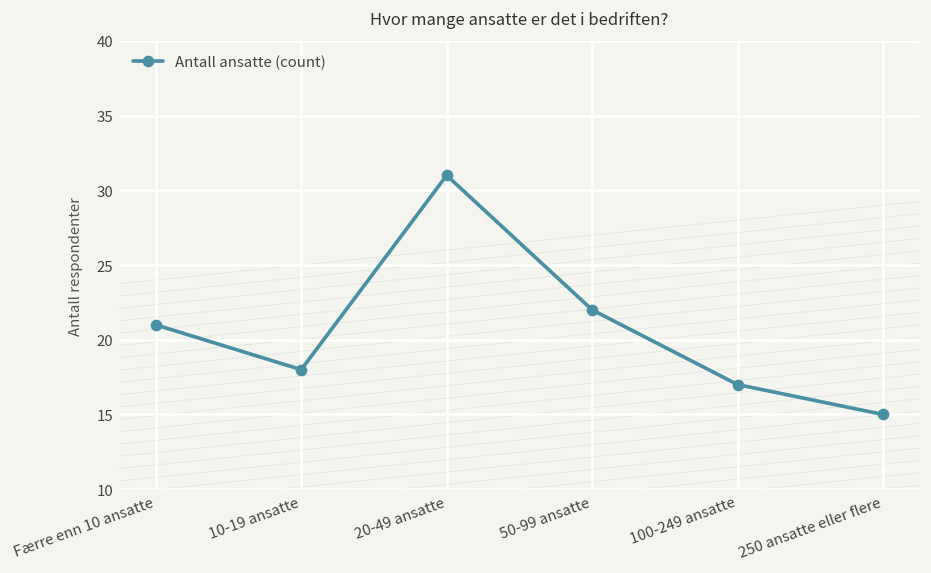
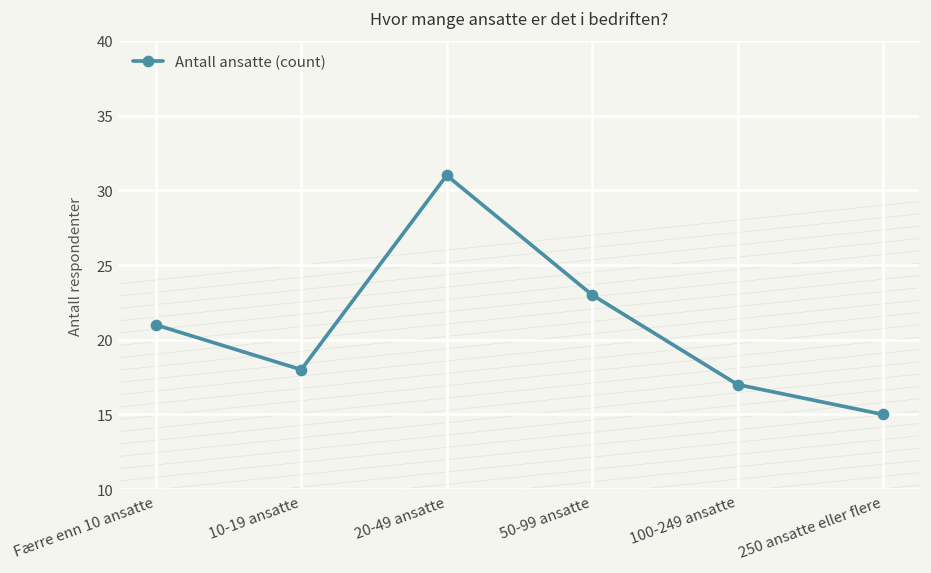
50-99 ansatte: 22 -> 23
